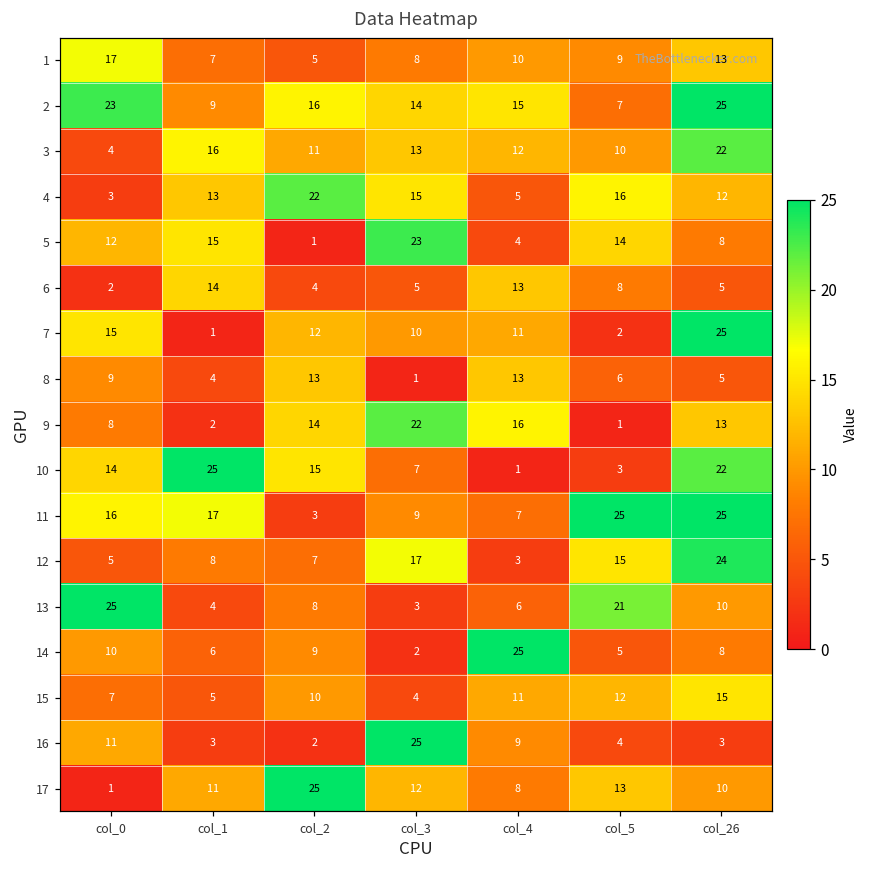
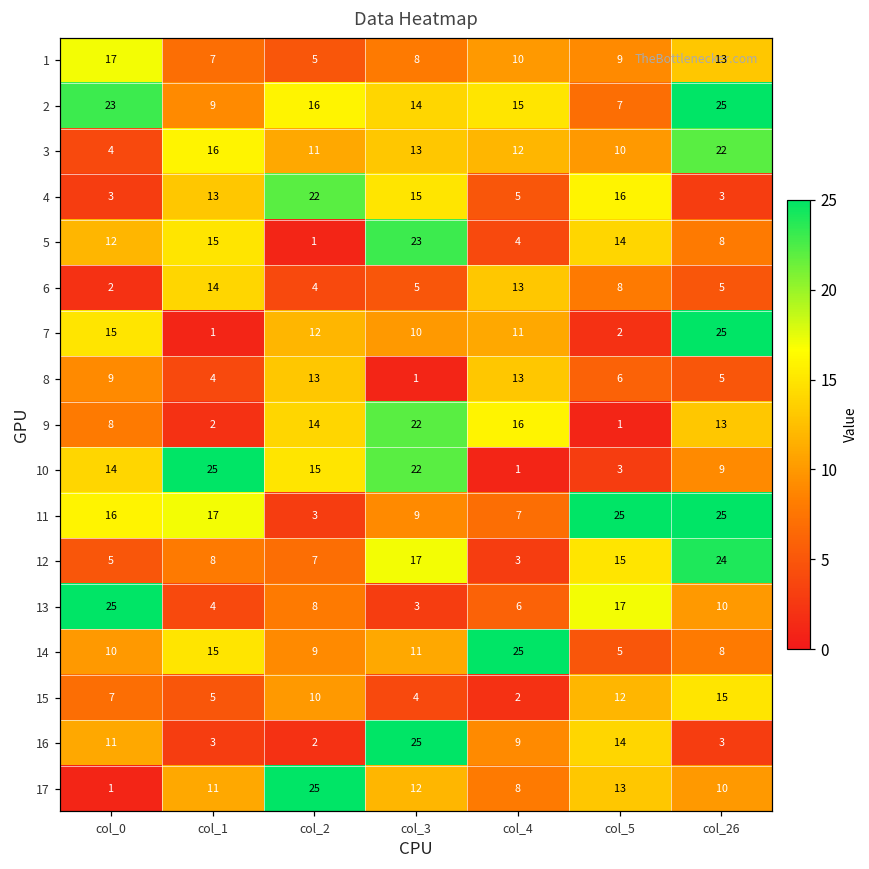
4, col_26: 12 -> 3
10, col_3: 7 -> 22
10, col_26: 22 -> 9
13, col_5: 21 -> 17
14, col_1: 6 -> 15
14, col_3: 2 -> 11
15, col_4: 11 -> 2
16, col_5: 4 -> 14
